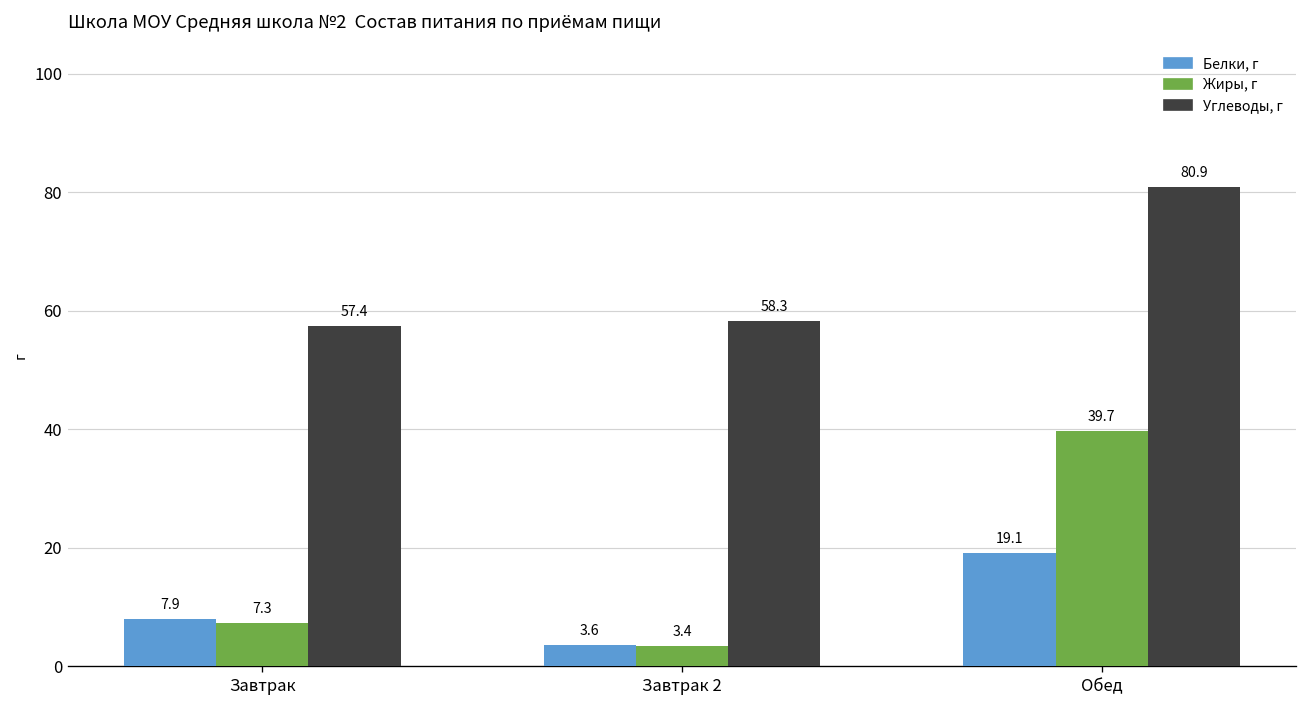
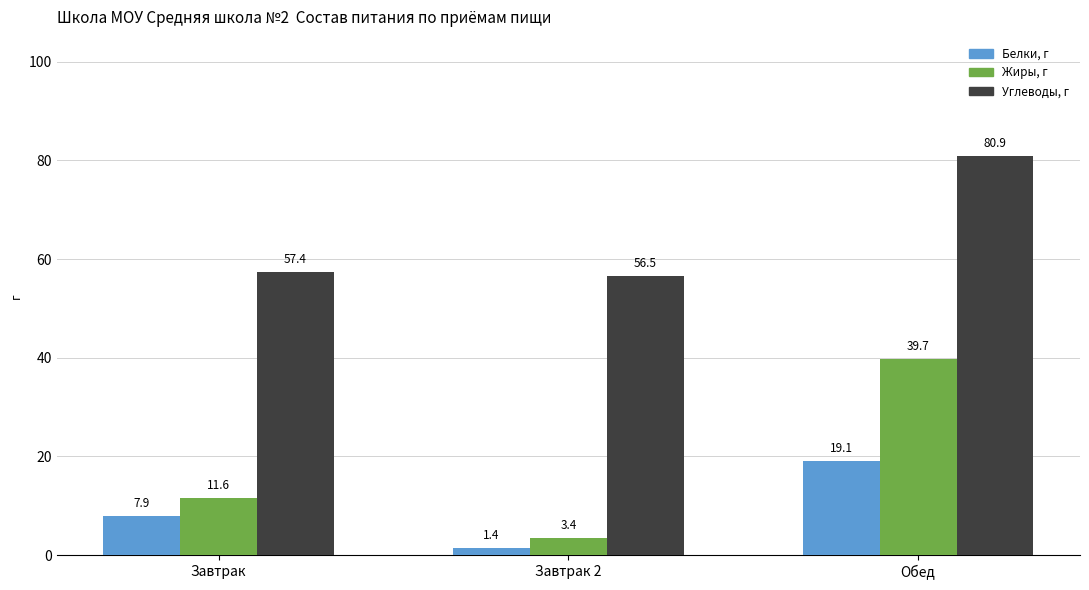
Жиры, г, Завтрак: 7.3 -> 11.6
Белки, г, Завтрак 2: 3.6 -> 1.4
Углеводы, г, Завтрак 2: 58.3 -> 56.5
